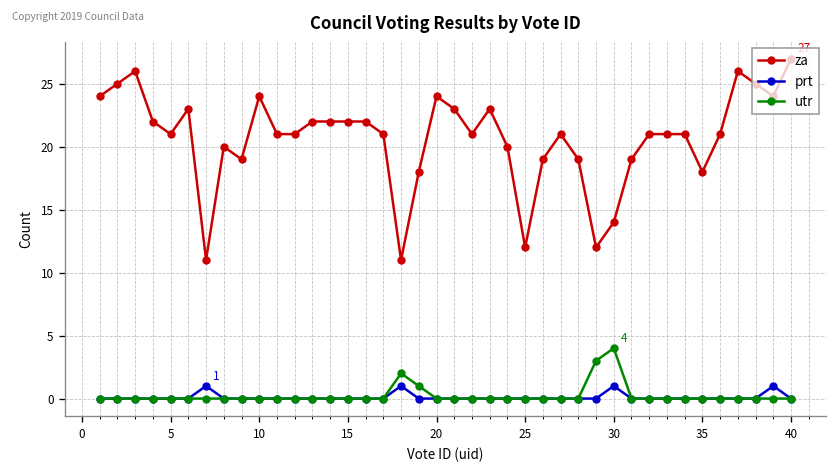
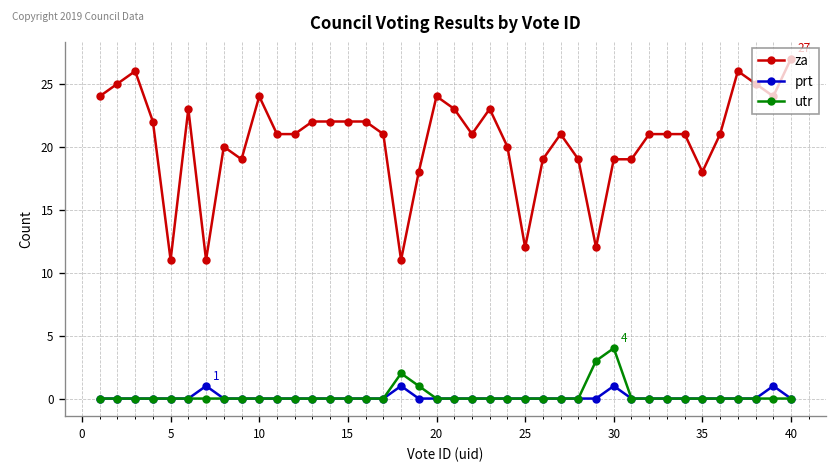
za, 5: 21 -> 11
za, 30: 14 -> 19
